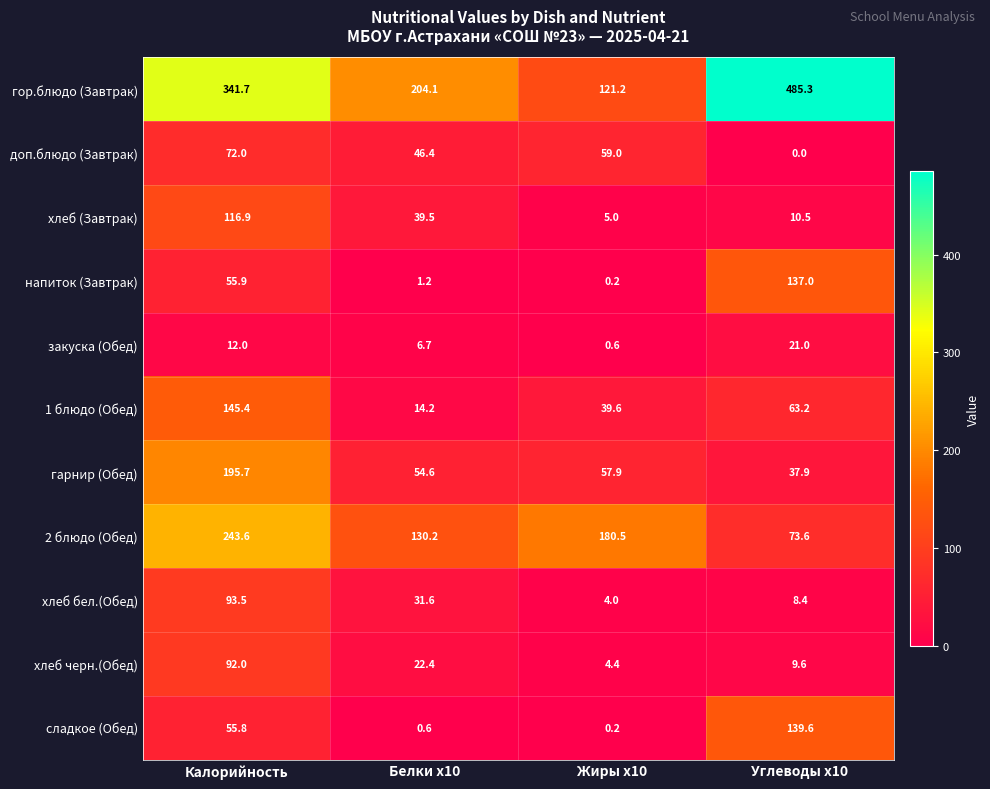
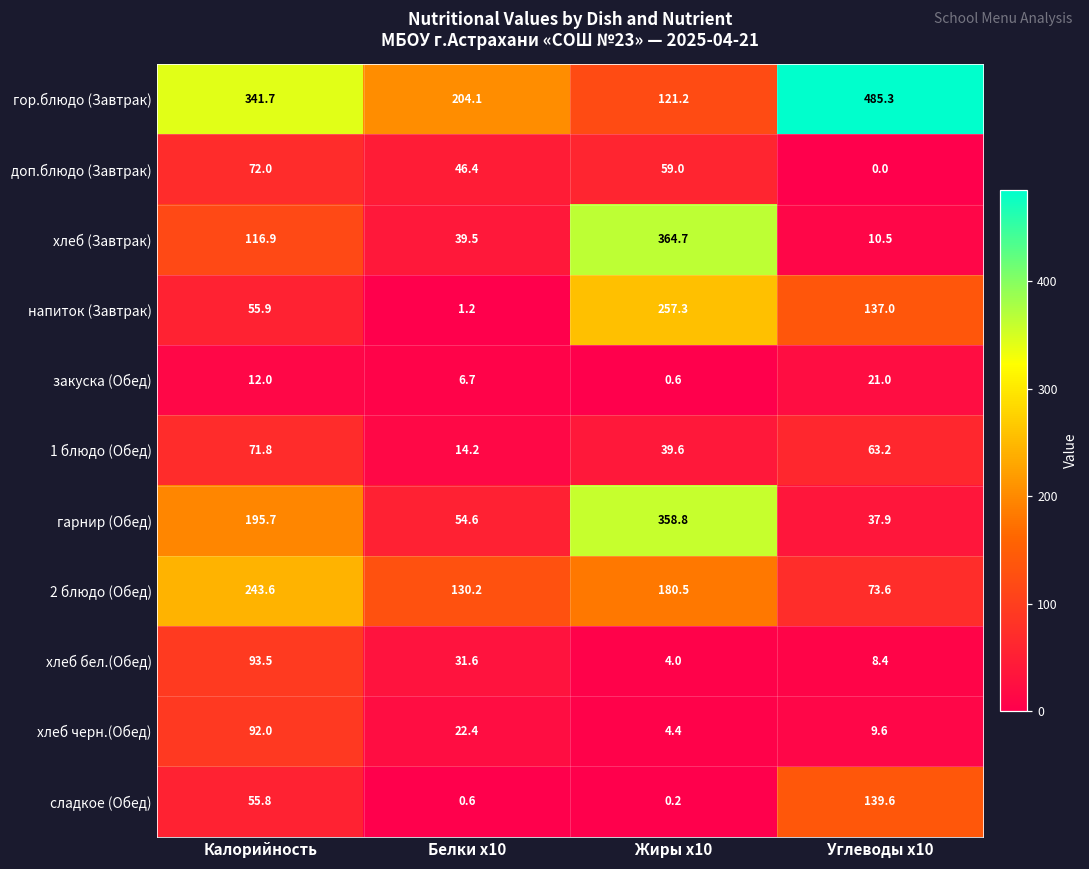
хлеб (Завтрак), Жиры x10: 5.0 -> 364.7
напиток (Завтрак), Жиры x10: 0.2 -> 257.3
1 блюдо (Обед), Калорийность: 145.4 -> 71.8
гарнир (Обед), Жиры x10: 57.9 -> 358.8
